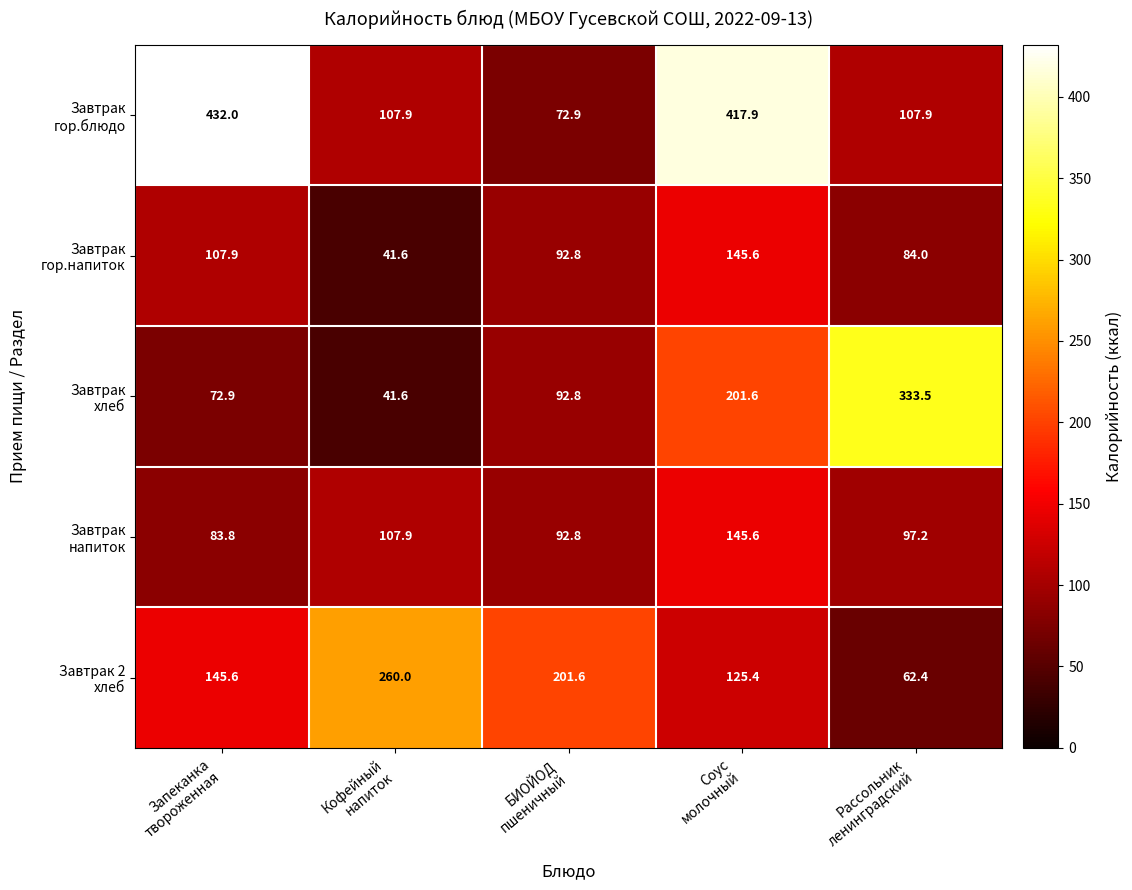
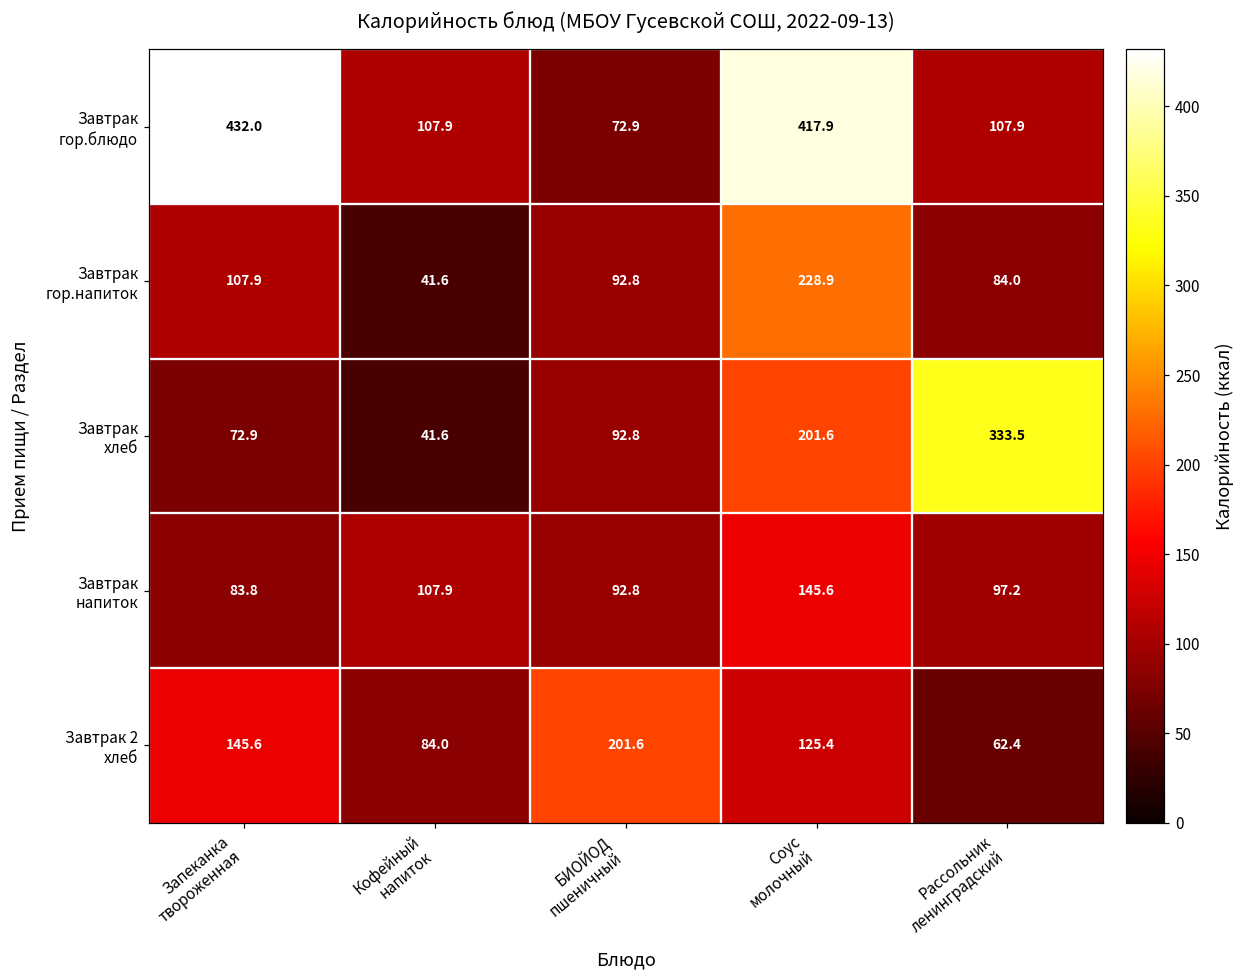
Завтрак гор.напиток, Соус молочный: 145.6 -> 228.9
Завтрак 2 хлеб, Кофейный напиток: 260.0 -> 84.0
